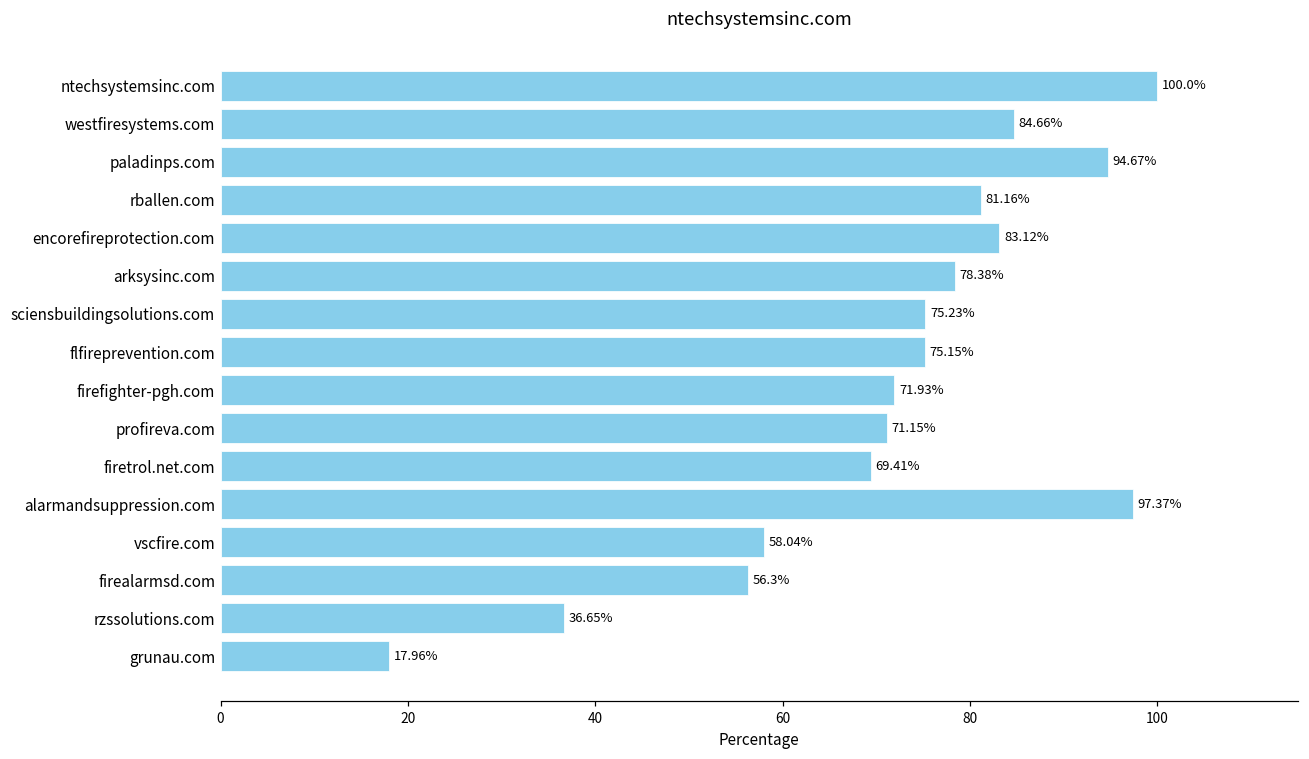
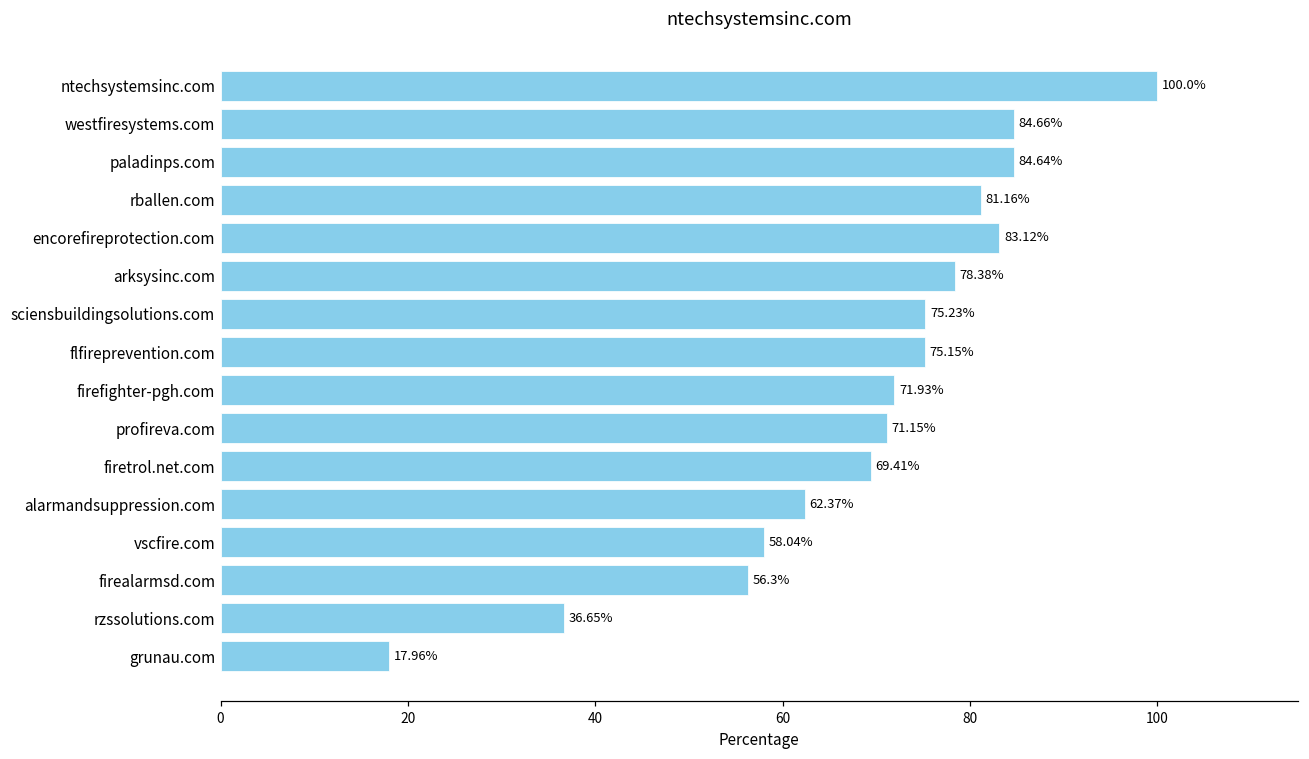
paladinps.com: 94.67% -> 84.64%
alarmandsuppression.com: 97.37% -> 62.37%
